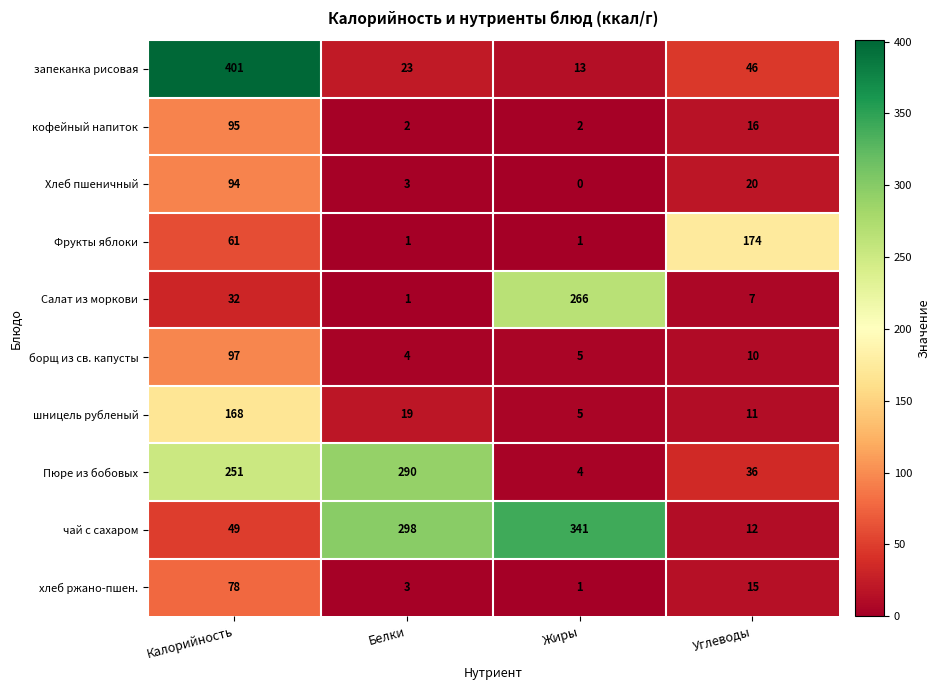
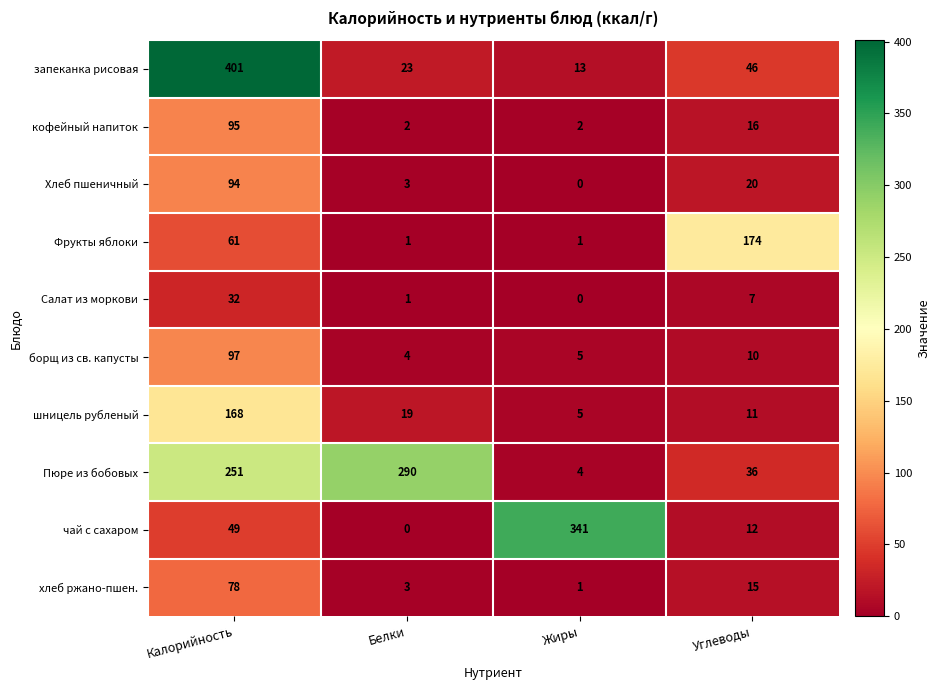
Салат из моркови, Жиры: 266 -> 0
чай с сахаром, Белки: 298 -> 0
